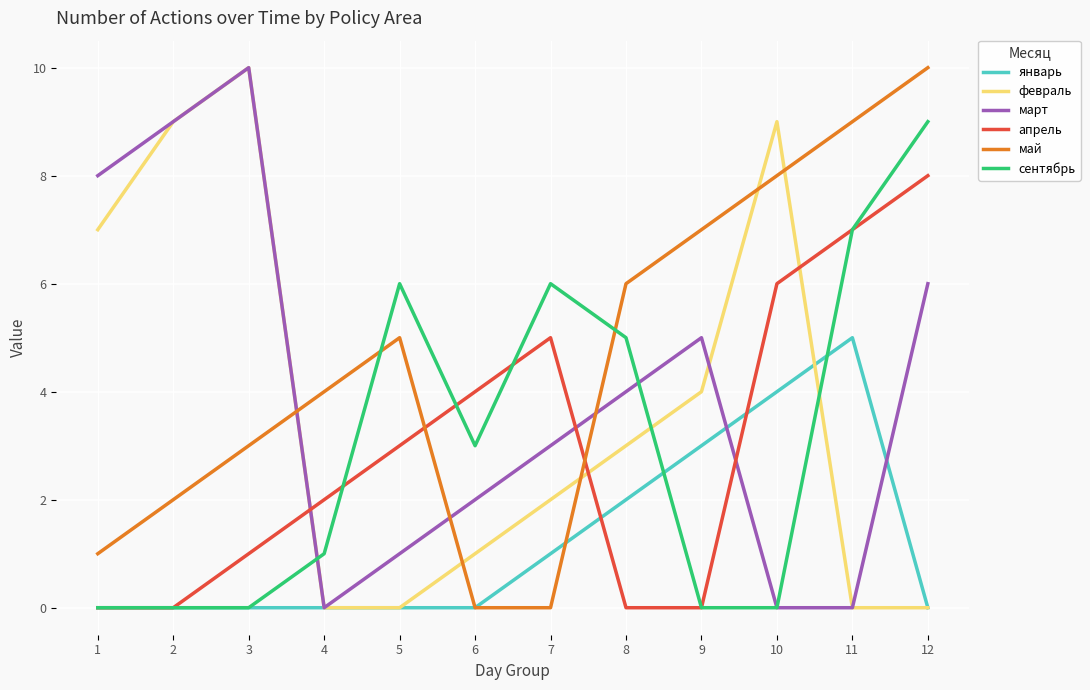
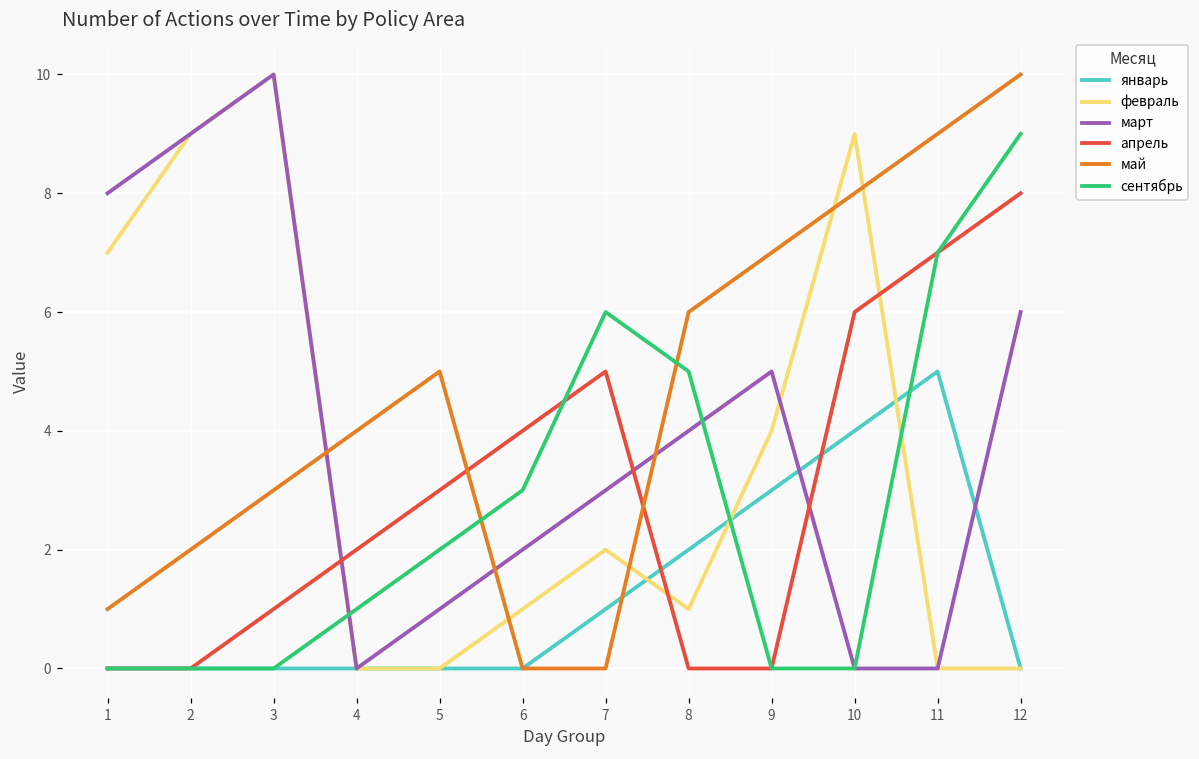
сентябрь, 5: 6 -> 2
февраль, 8: 3 -> 1
